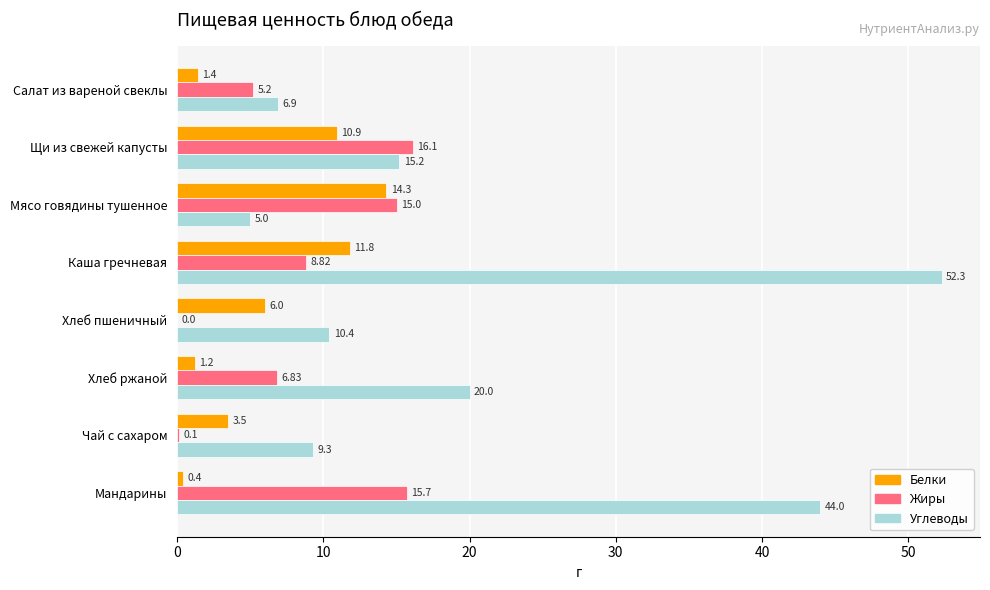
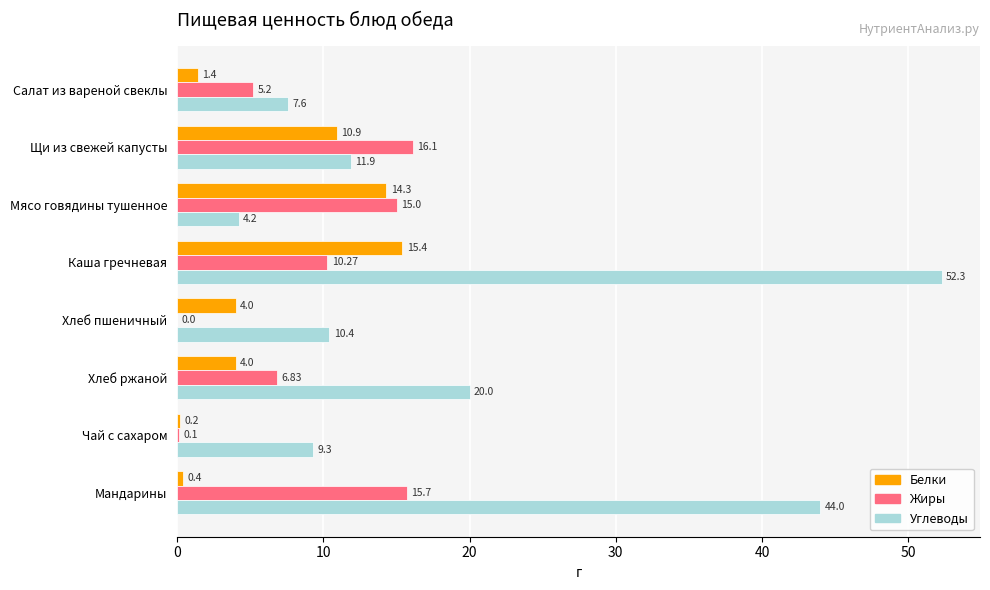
Углеводы, Салат из вареной свеклы: 6.9 -> 7.6
Углеводы, Щи из свежей капусты: 15.2 -> 11.9
Углеводы, Мясо говядины тушенное: 5.0 -> 4.2
Белки, Каша гречневая: 11.8 -> 15.4
Жиры, Каша гречневая: 8.82 -> 10.27
Белки, Хлеб пшеничный: 6.0 -> 4.0
Белки, Хлеб ржаной: 1.2 -> 4.0
Белки, Чай с сахаром: 3.5 -> 0.2
